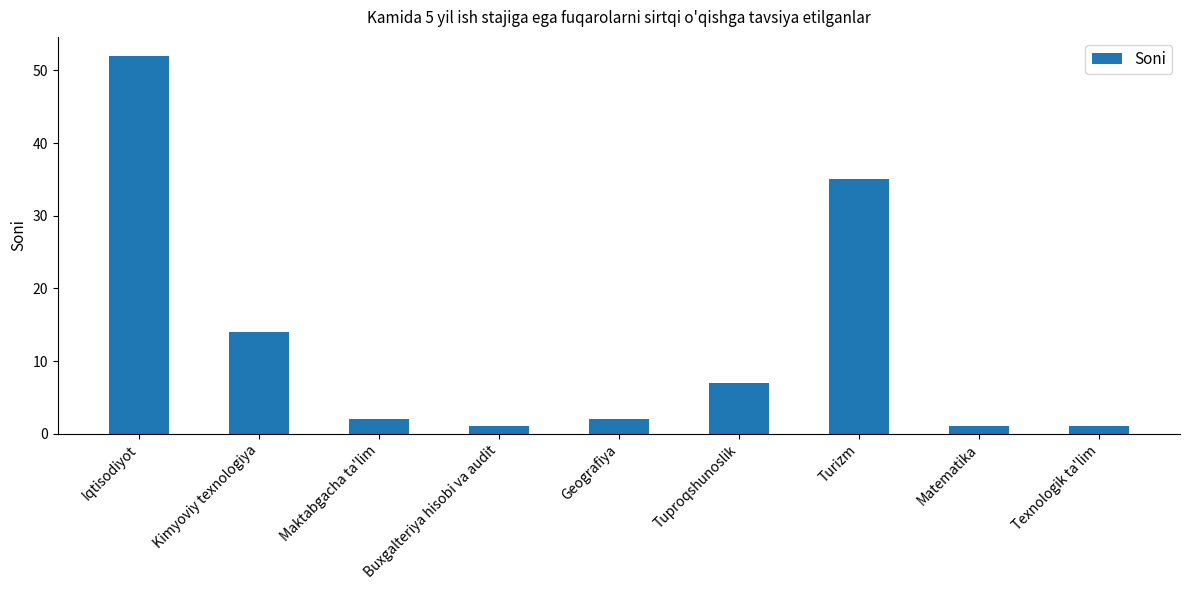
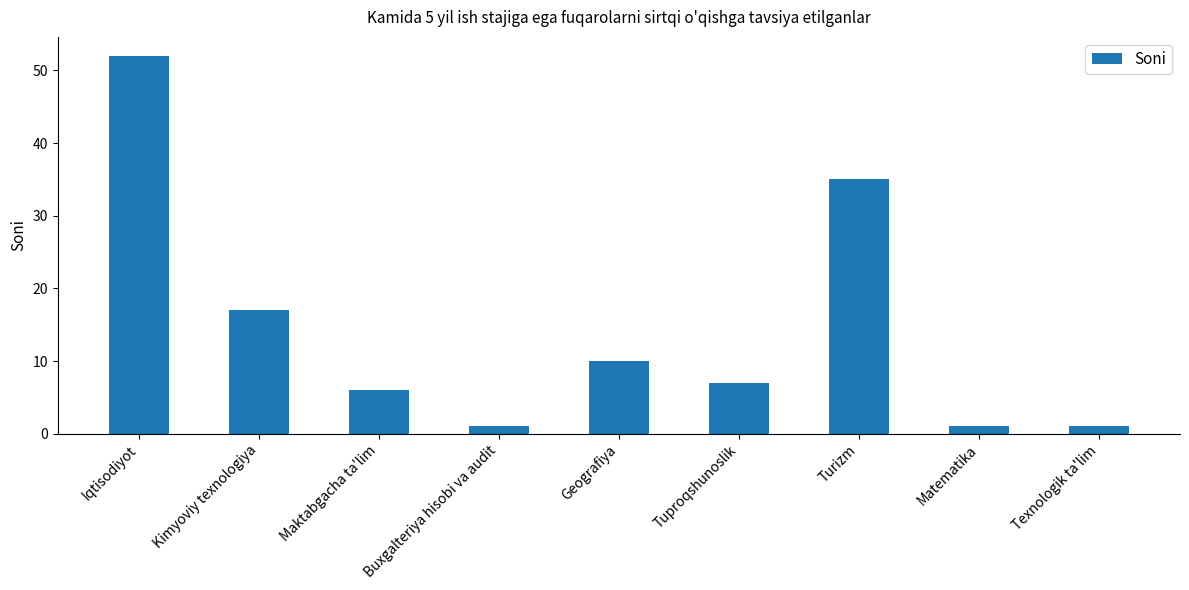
Kimyoviy texnologiya: 14 -> 17
Maktabgacha ta'lim: 2 -> 6
Geografiya: 2 -> 10
